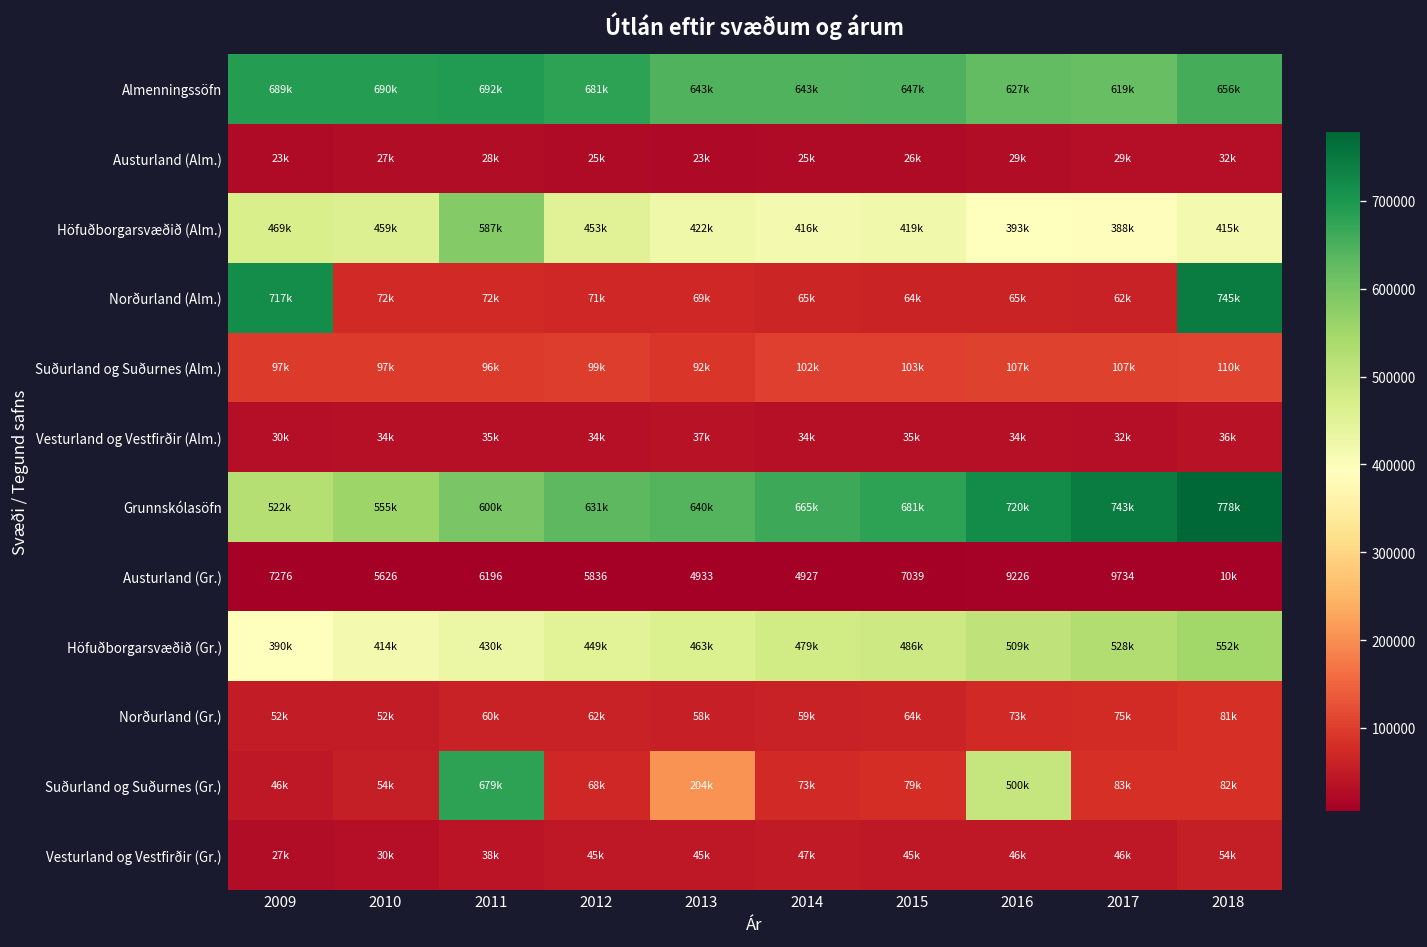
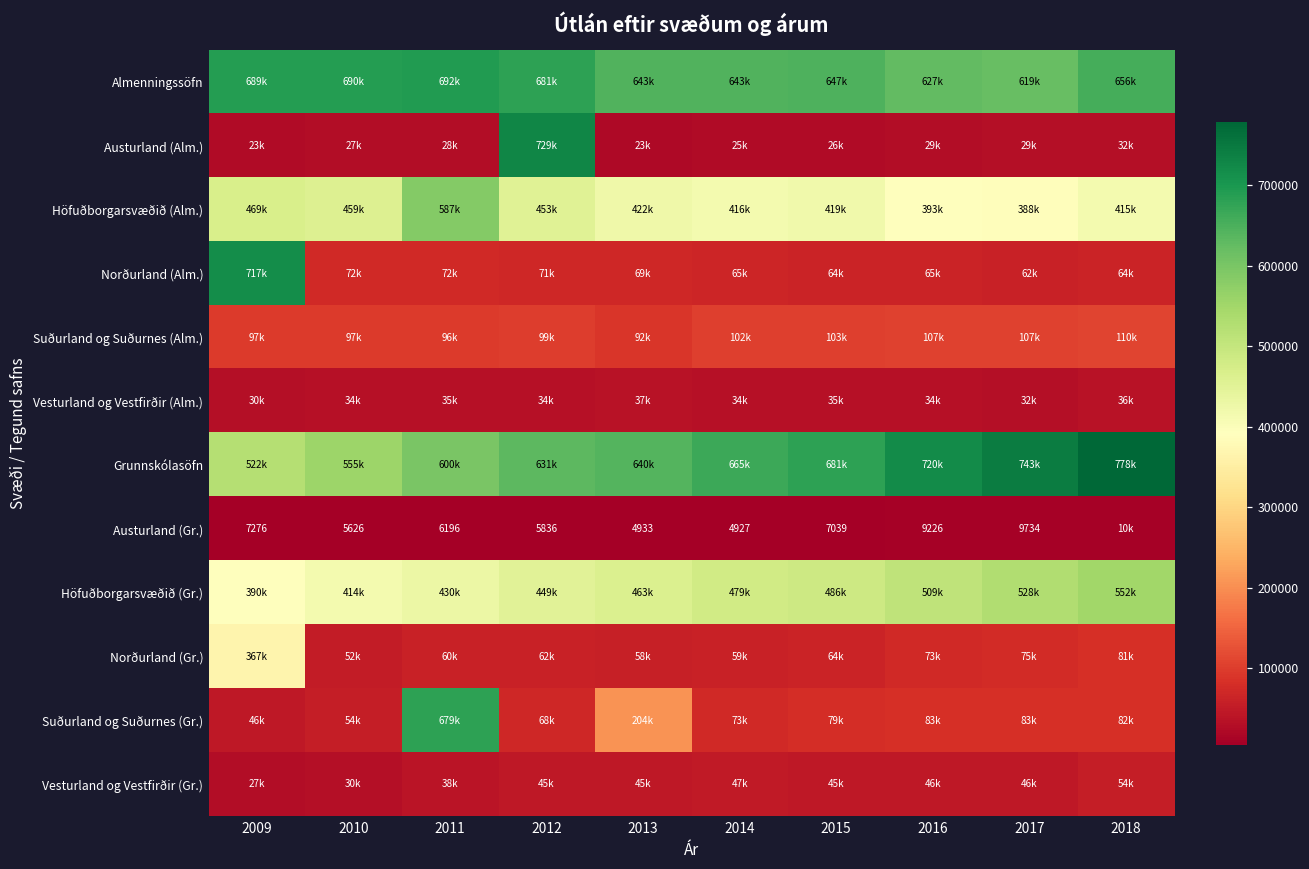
Austurland (Alm.), 2012: 25k -> 729k
Norðurland (Alm.), 2018: 745k -> 64k
Norðurland (Gr.), 2009: 52k -> 367k
Suðurland og Suðurnes (Gr.), 2016: 500k -> 83k
